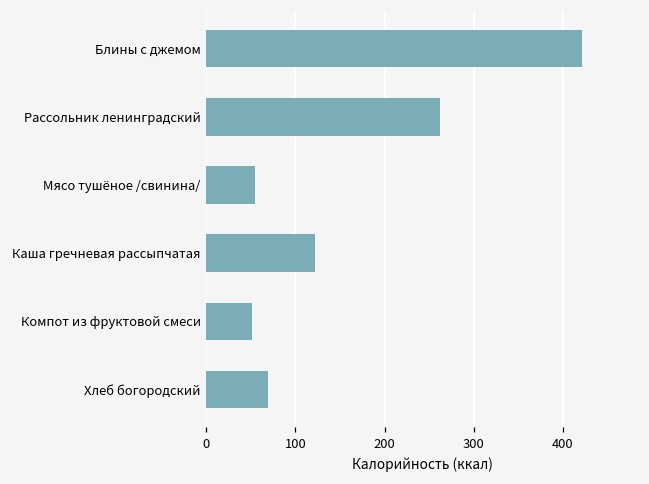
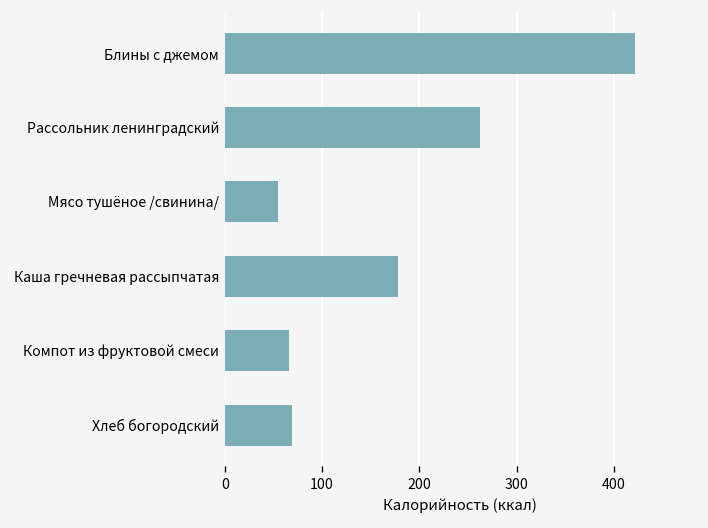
Каша гречневая рассыпчатая: 120 -> 180
Компот из фруктовой смеси: 50 -> 70
